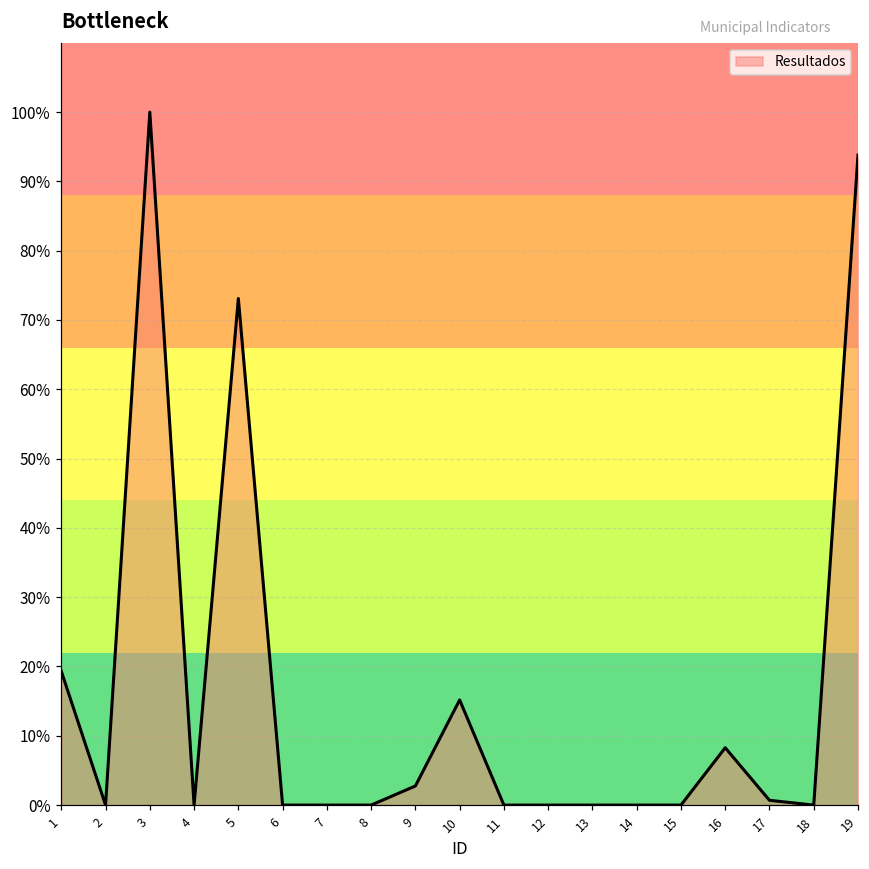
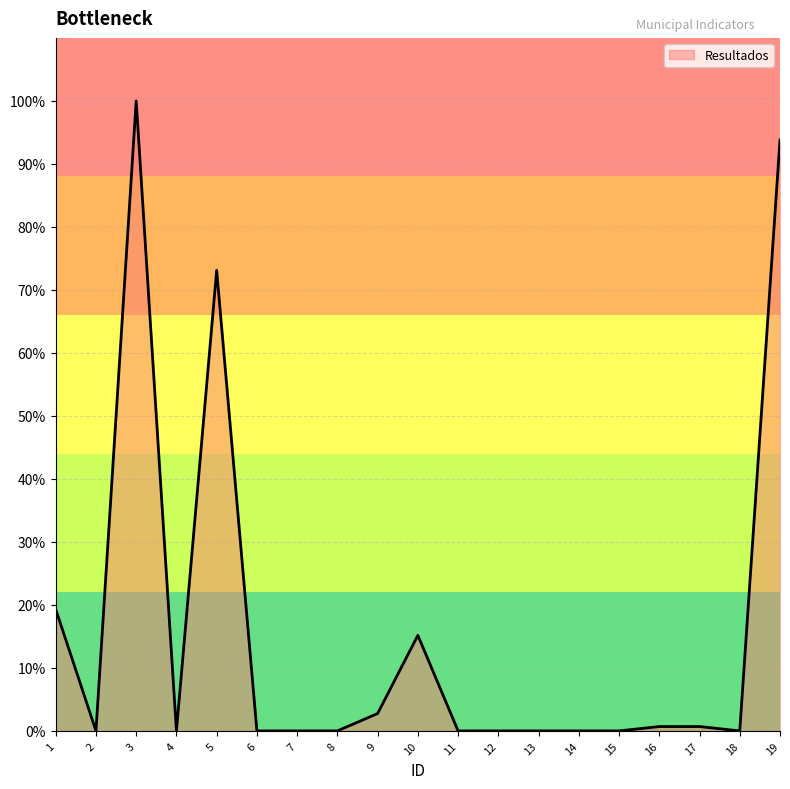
16: 8% -> 1%
